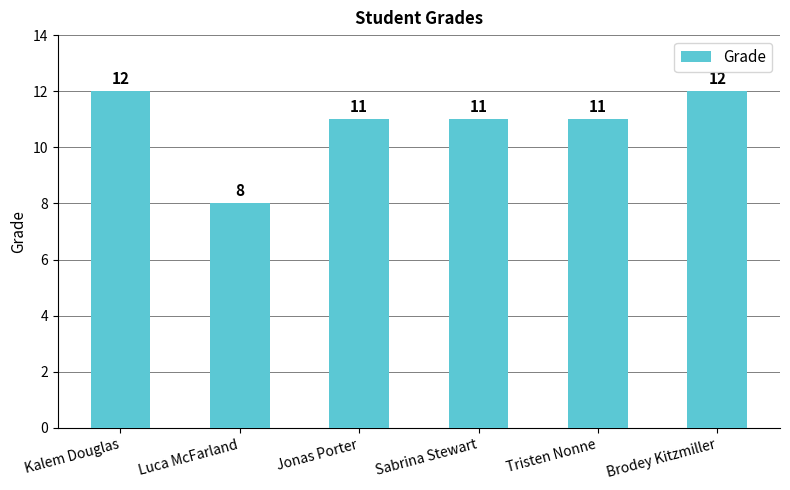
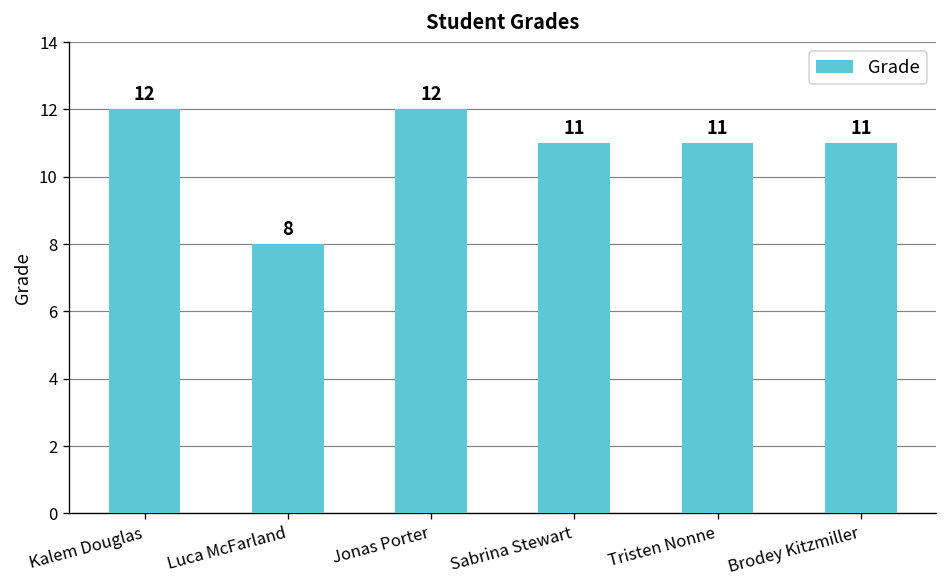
Jonas Porter: 11 -> 12
Brodey Kitzmiller: 12 -> 11
